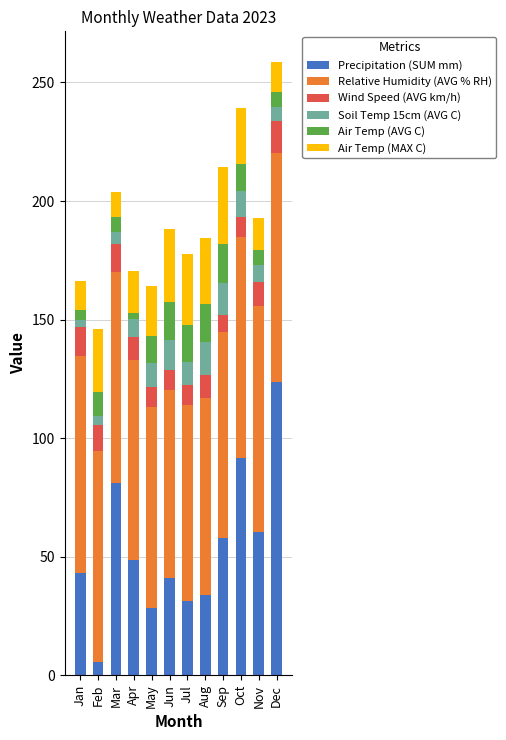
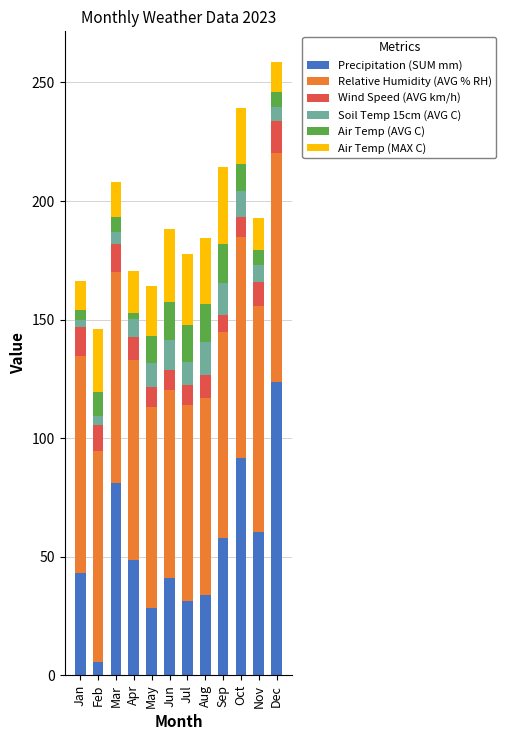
Air Temp (MAX C), Mar: 11 -> 15
